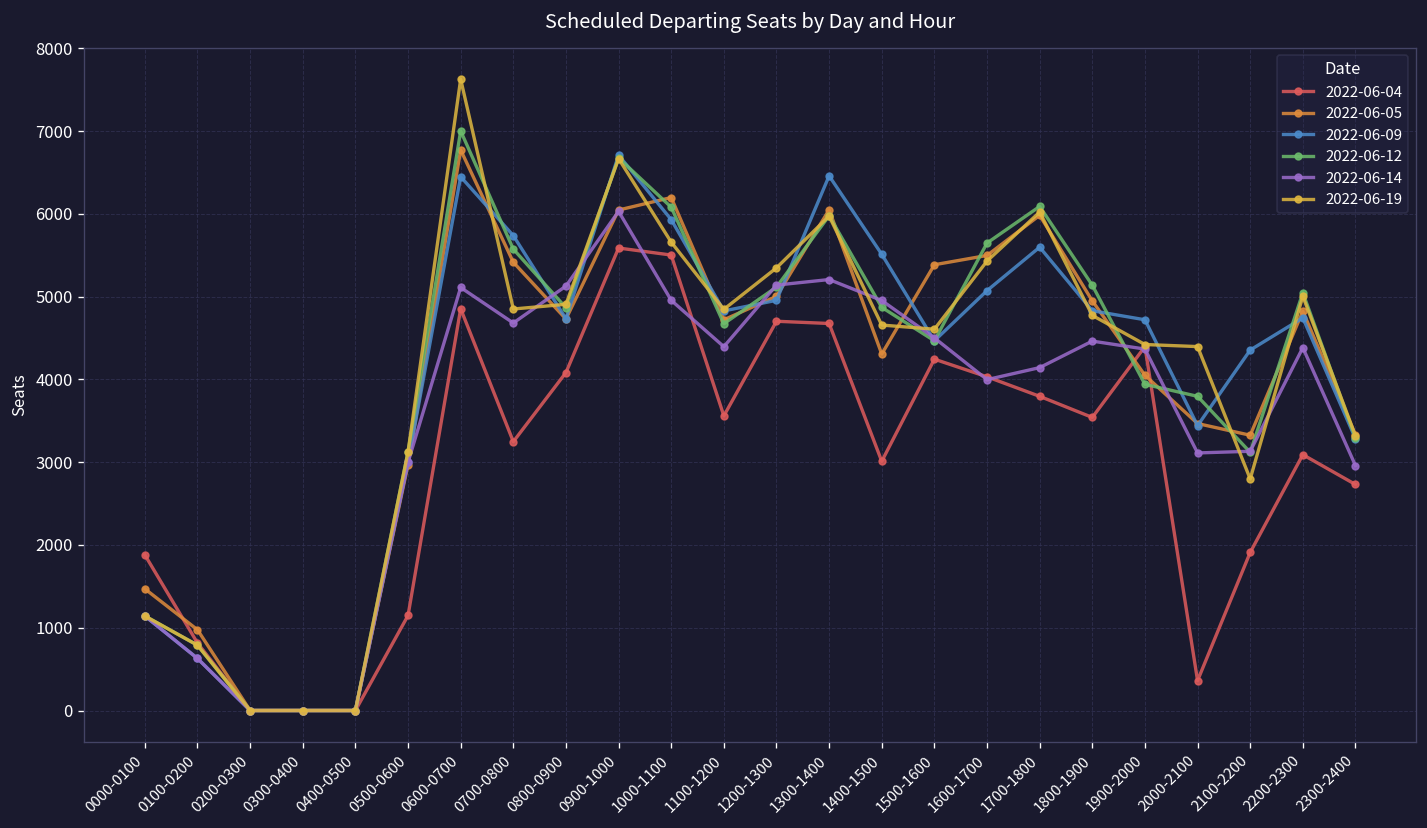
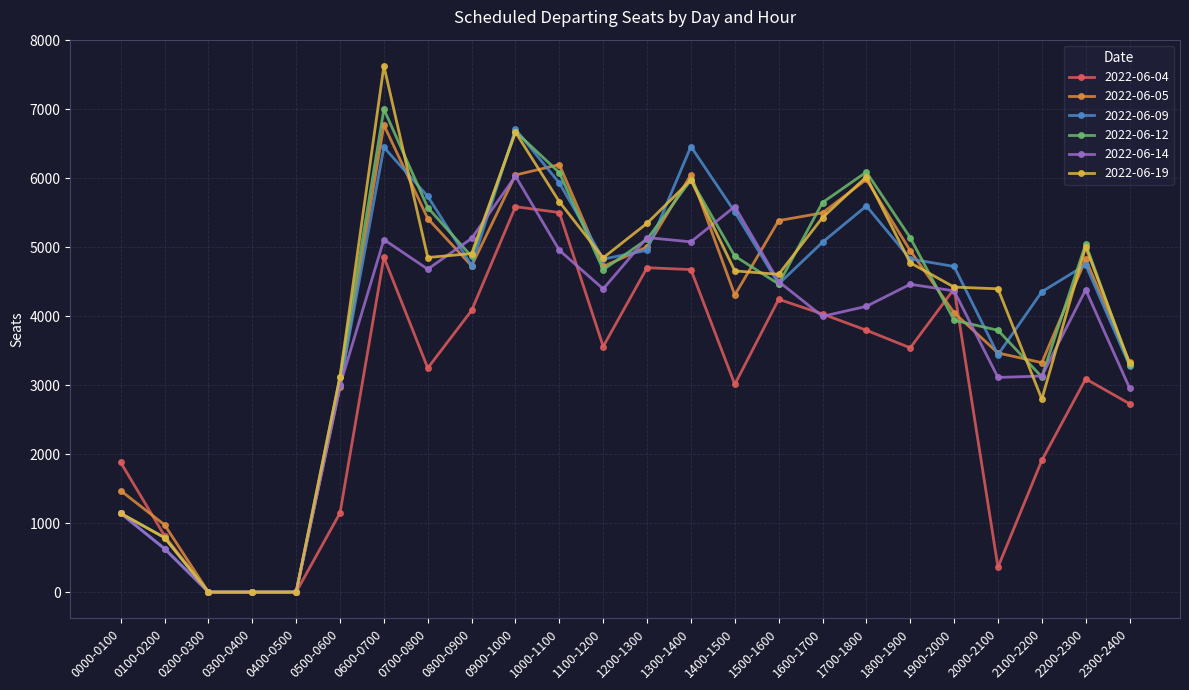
2022-06-14, 1300-1400: 5200 -> 5100
2022-06-14, 1400-1500: 5000 -> 5600
